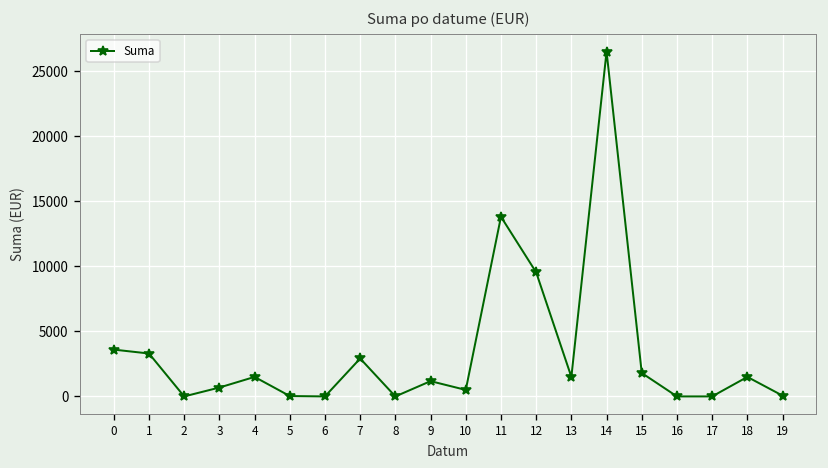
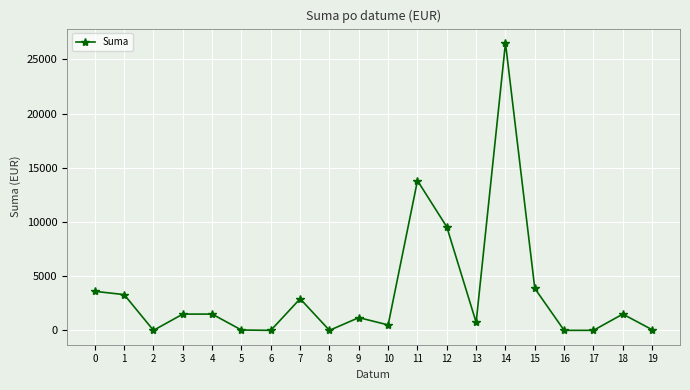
3: 700 -> 1500
13: 1500 -> 700
15: 1800 -> 3900
